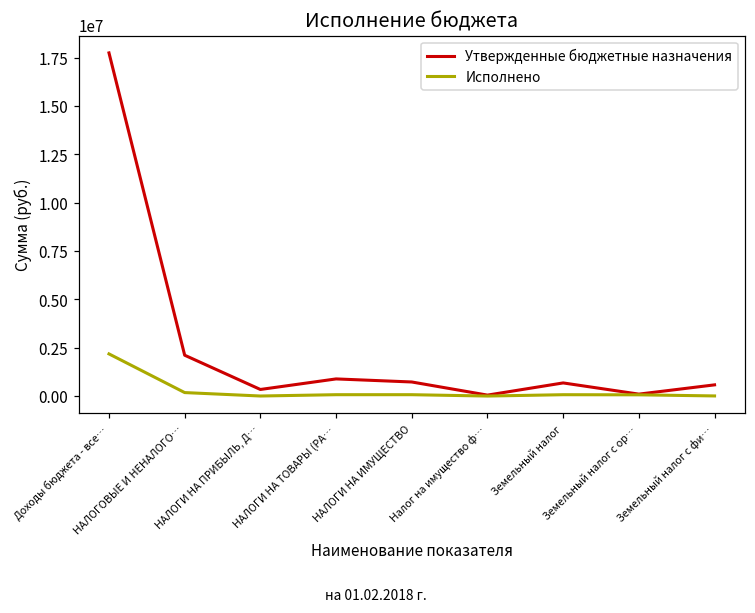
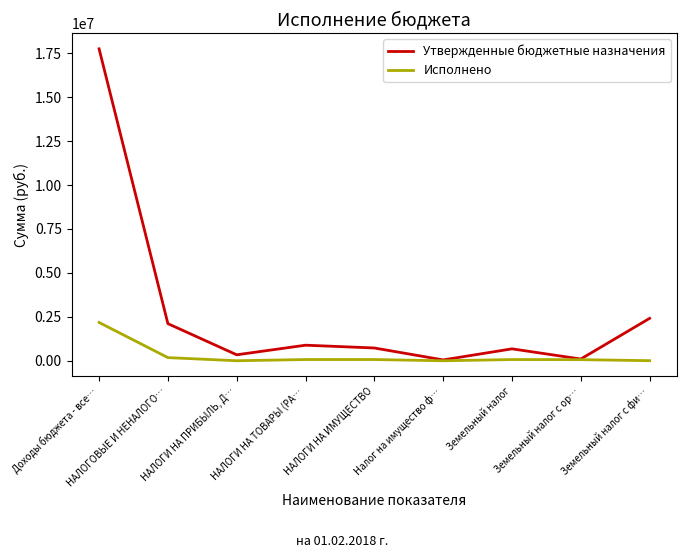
Утвержденные бюджетные назначения, Земельный налог с фи…: 600000 -> 2400000
